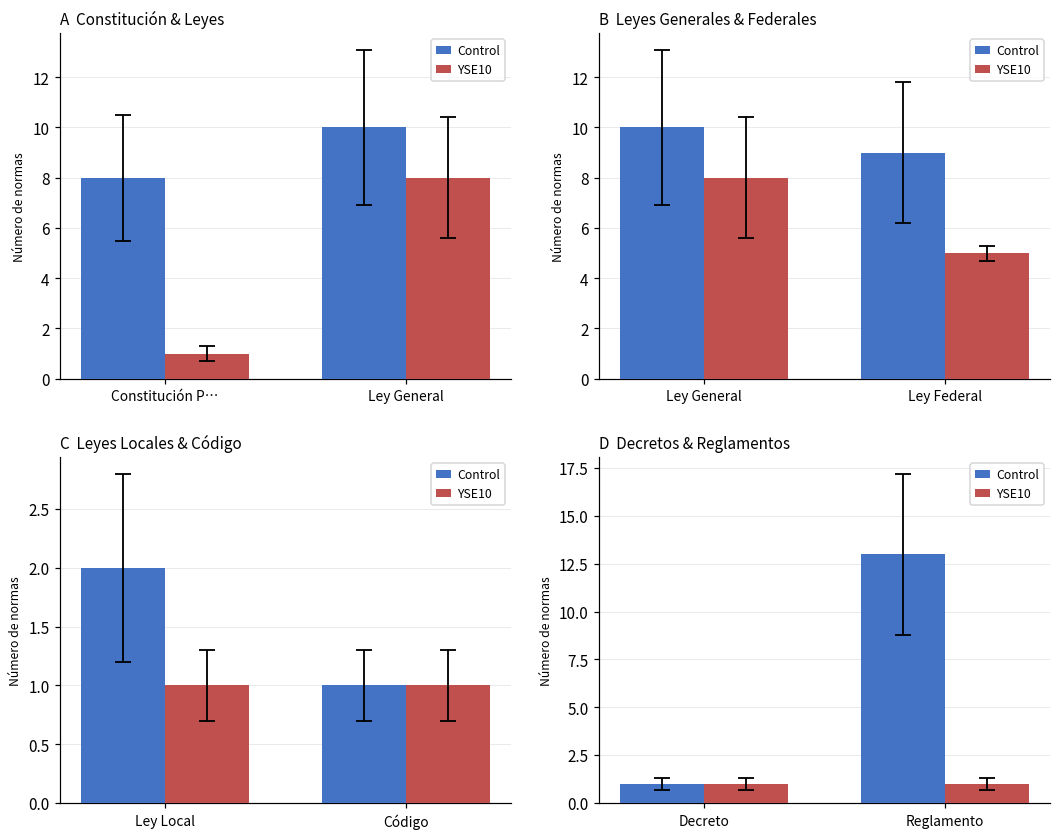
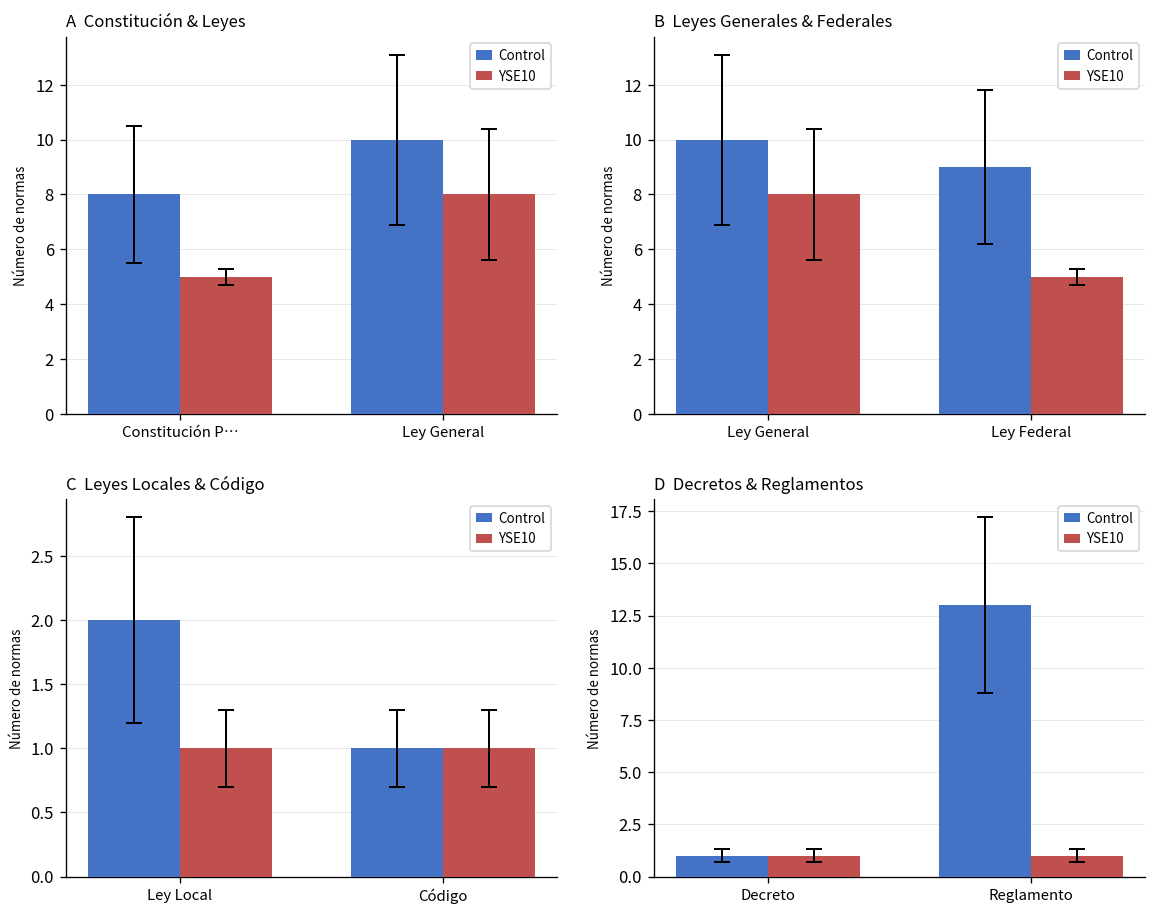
A Constitución & Leyes, YSE10, Constitución P…: 1 -> 5
